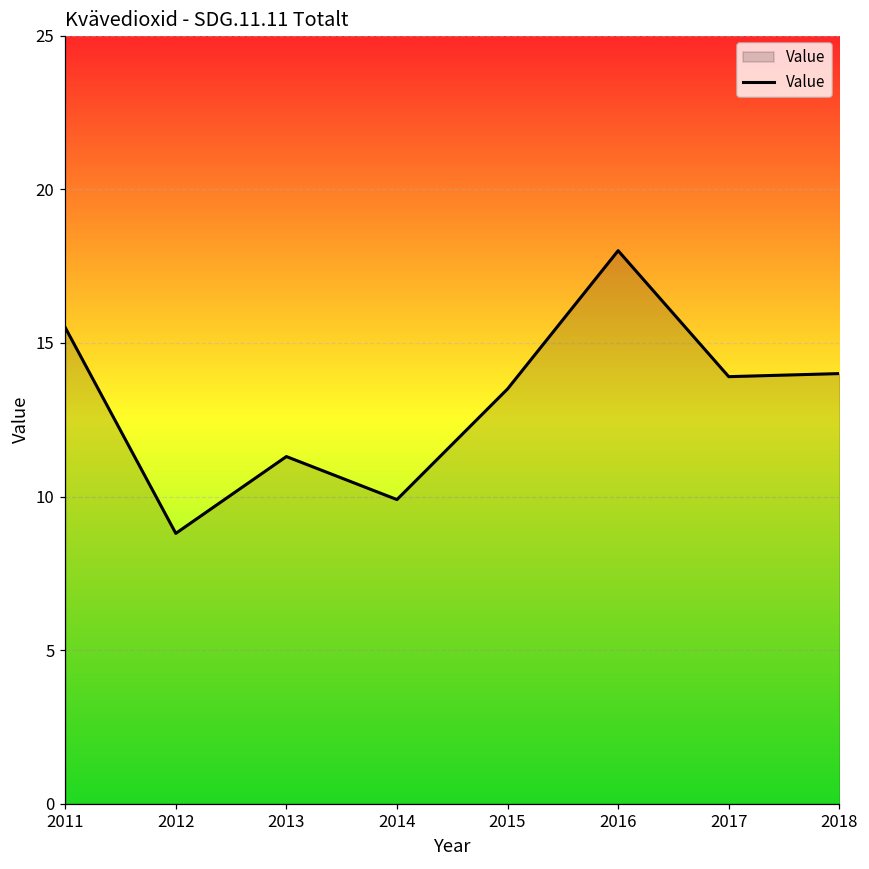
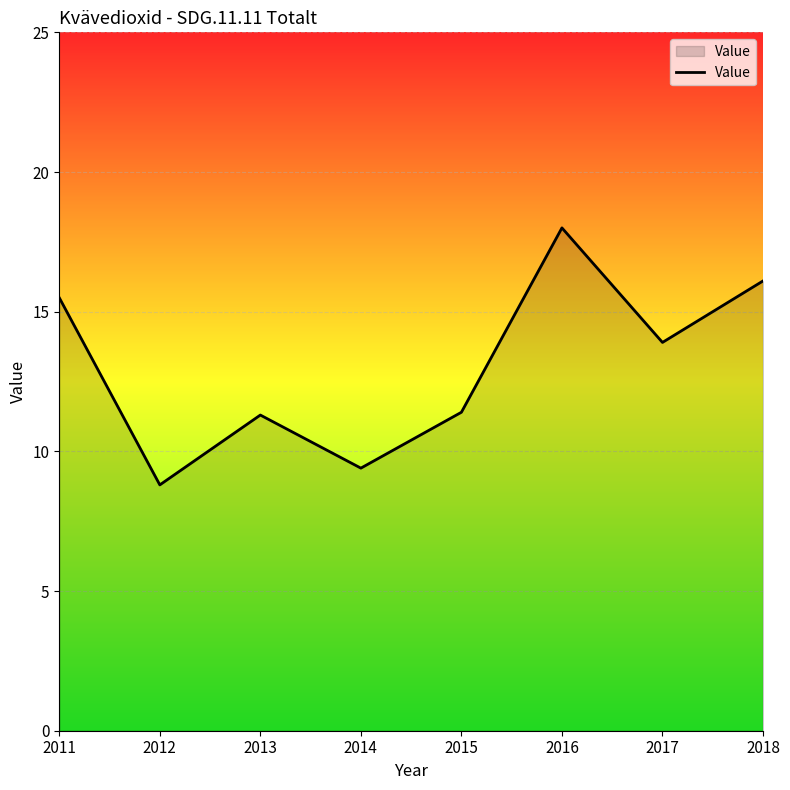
2014: 9.9 -> 9.4
2015: 13.5 -> 11.4
2018: 14.0 -> 16.1
